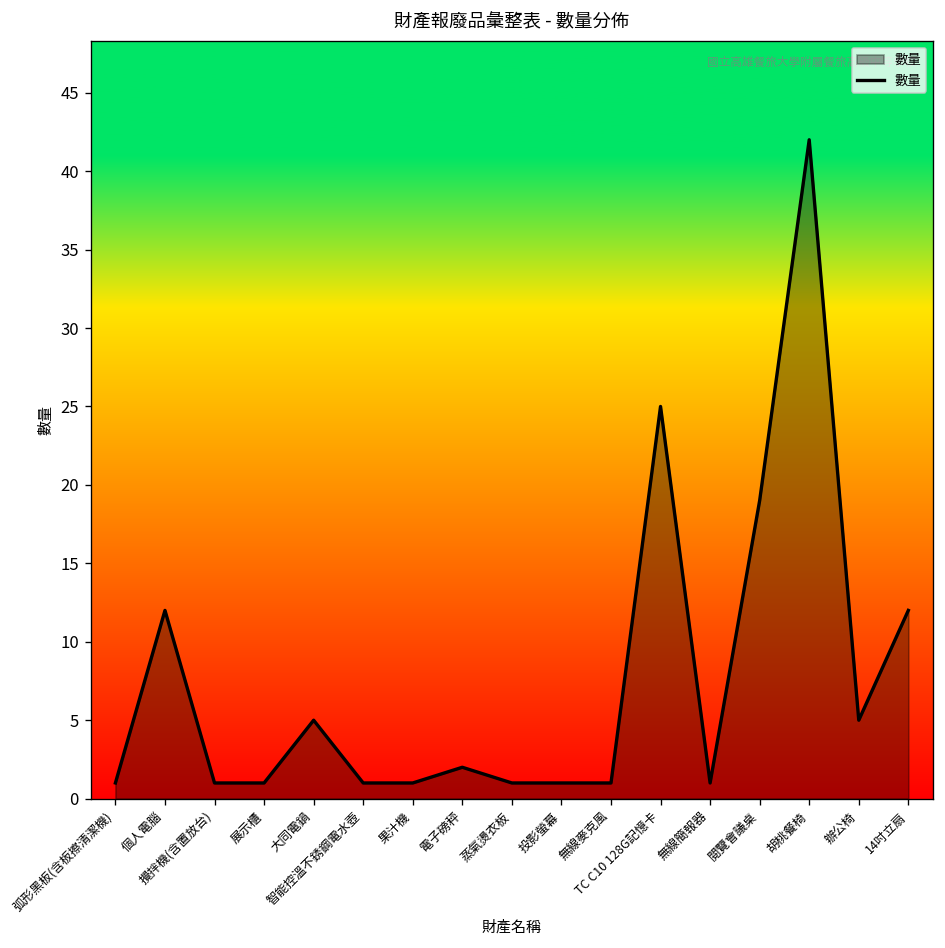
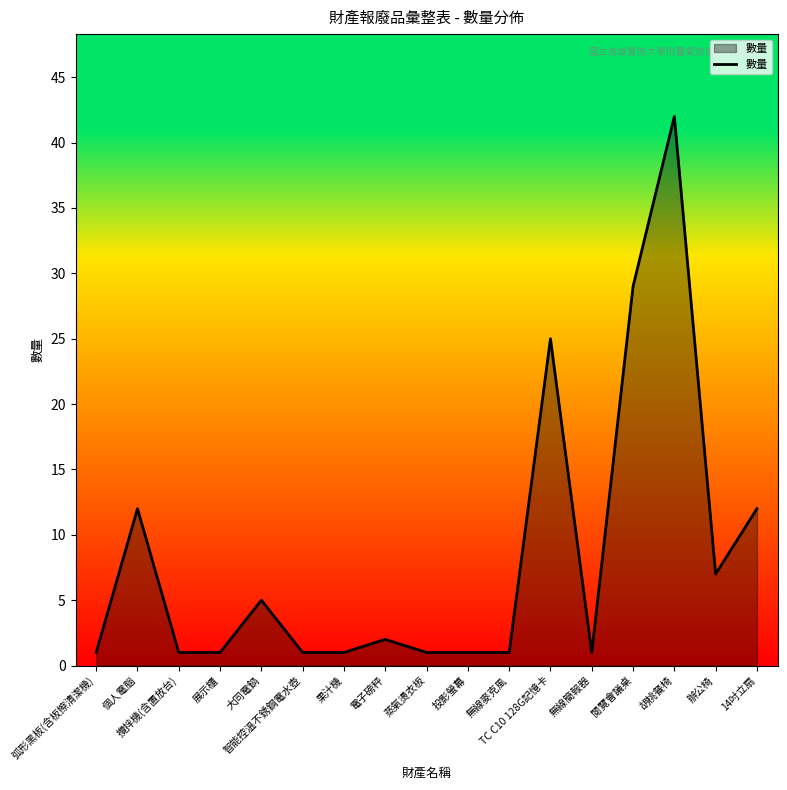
閱覽會議桌: 19 -> 29
辦公椅: 5 -> 7
